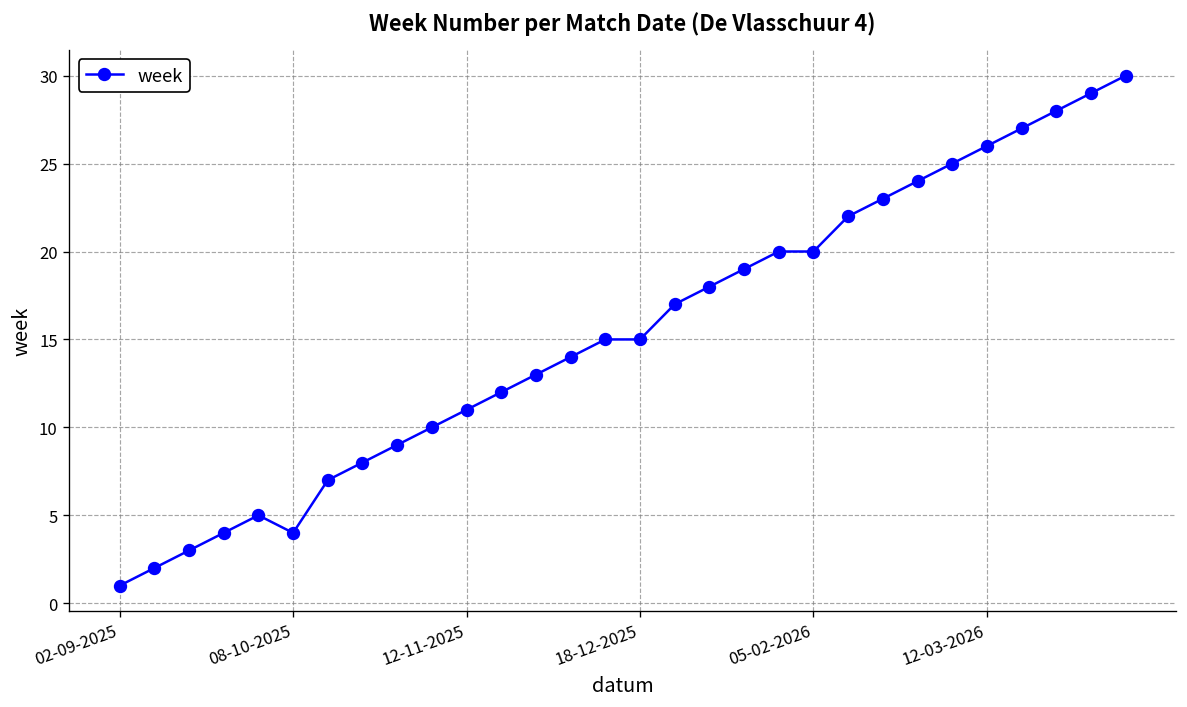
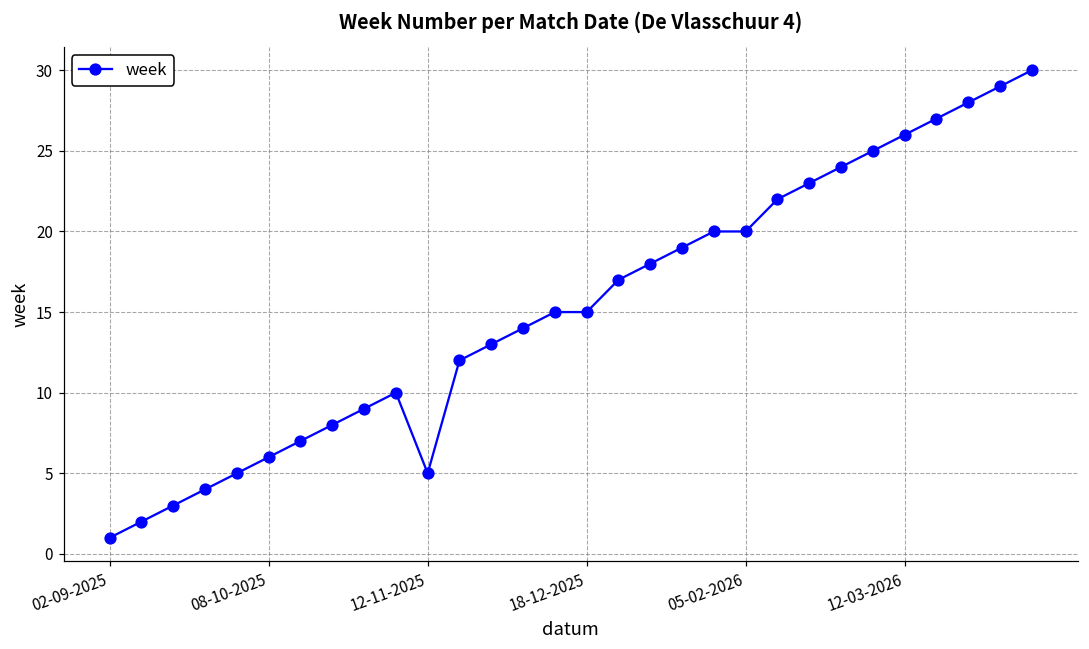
08-10-2025: 4 -> 6
12-11-2025: 11 -> 5
